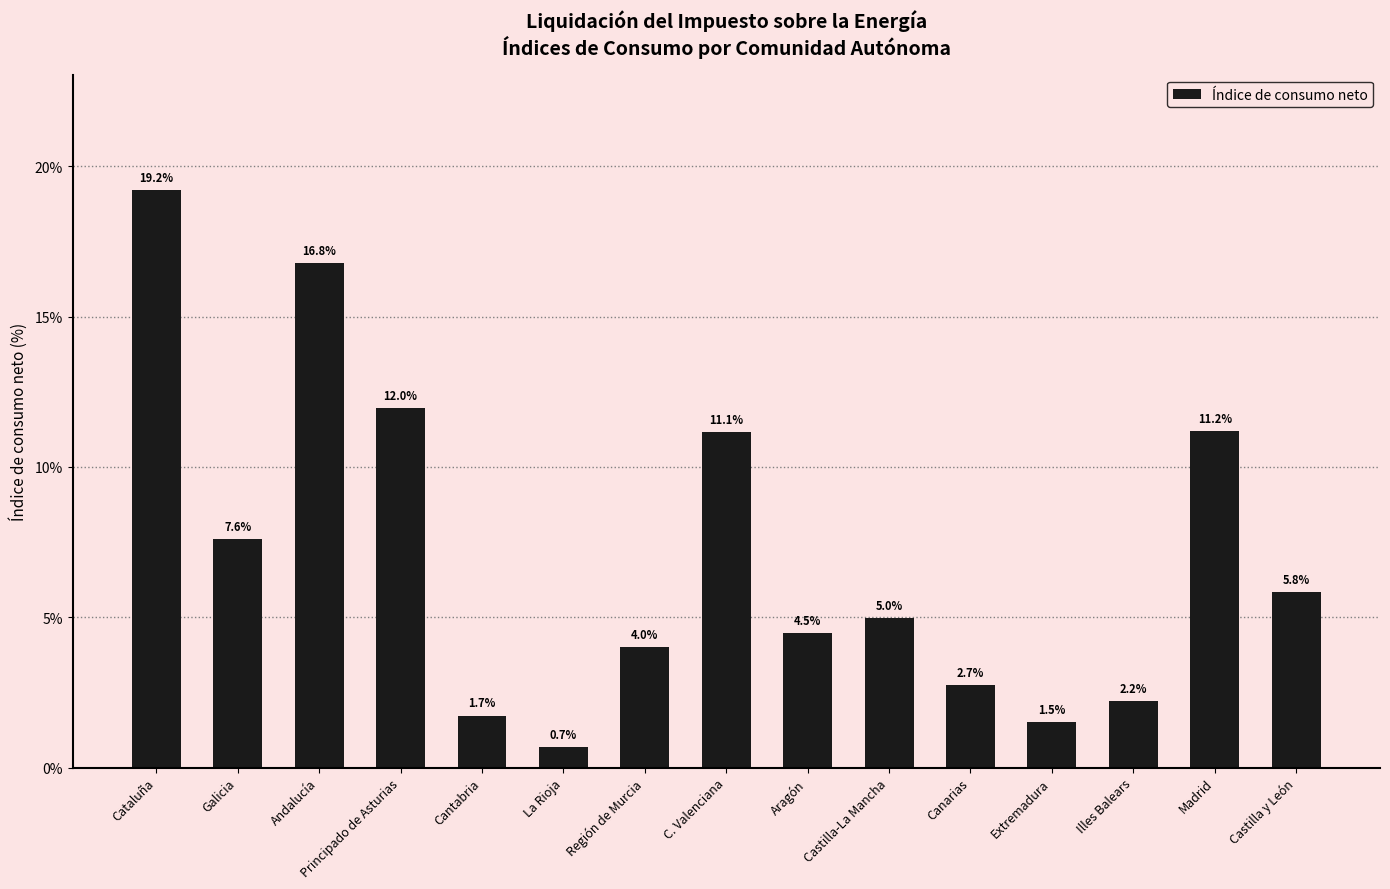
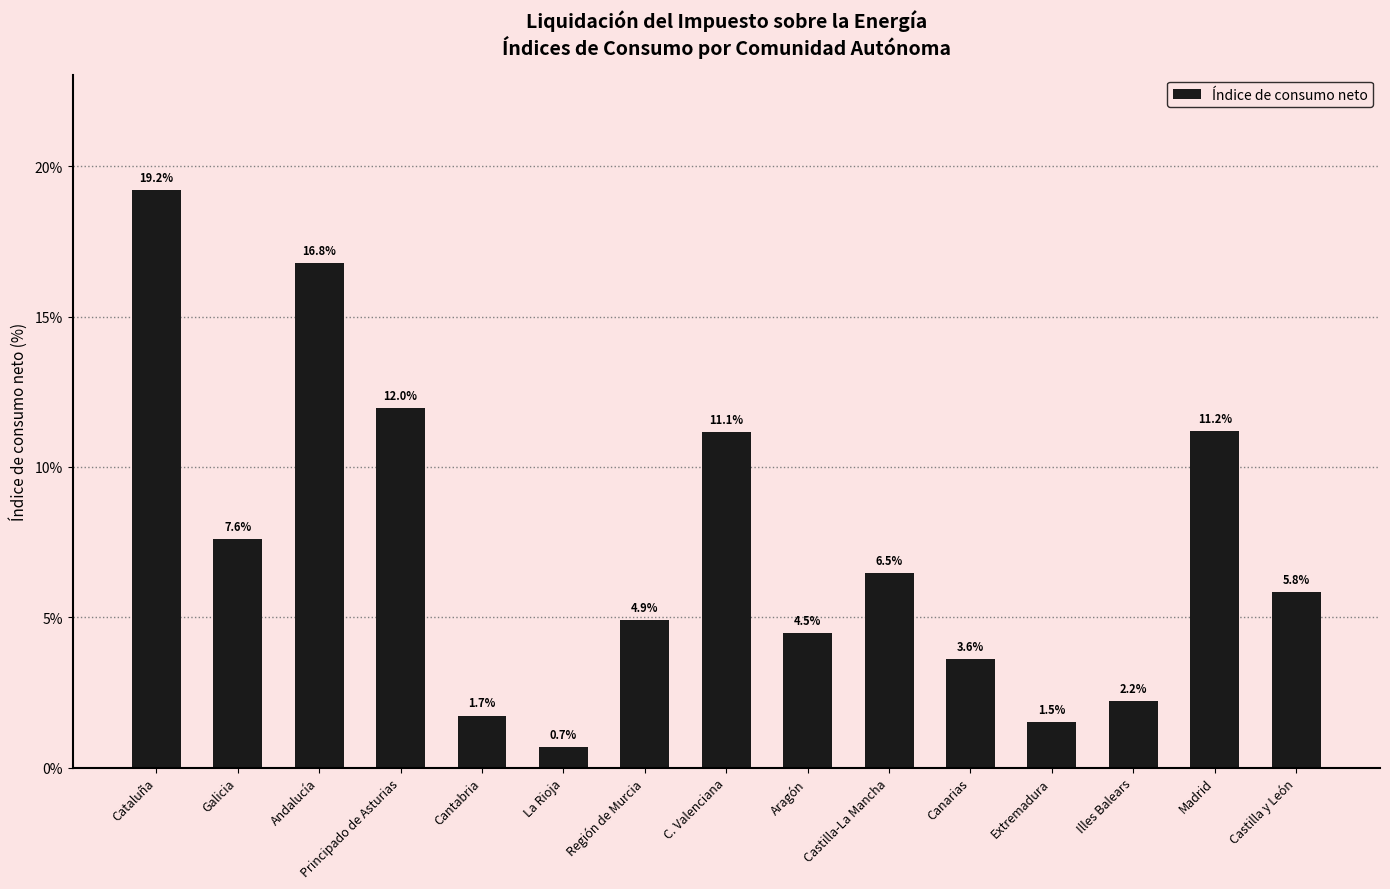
Región de Murcia: 4.0% -> 4.9%
Castilla-La Mancha: 5.0% -> 6.5%
Canarias: 2.7% -> 3.6%
